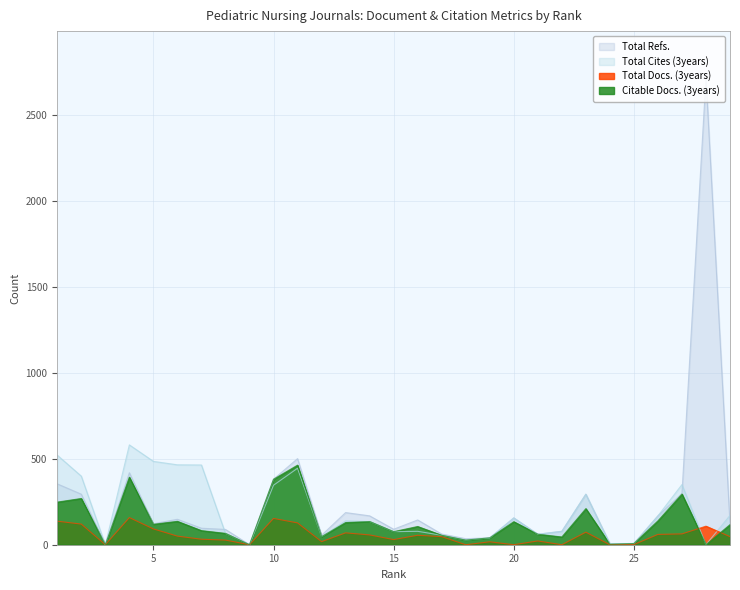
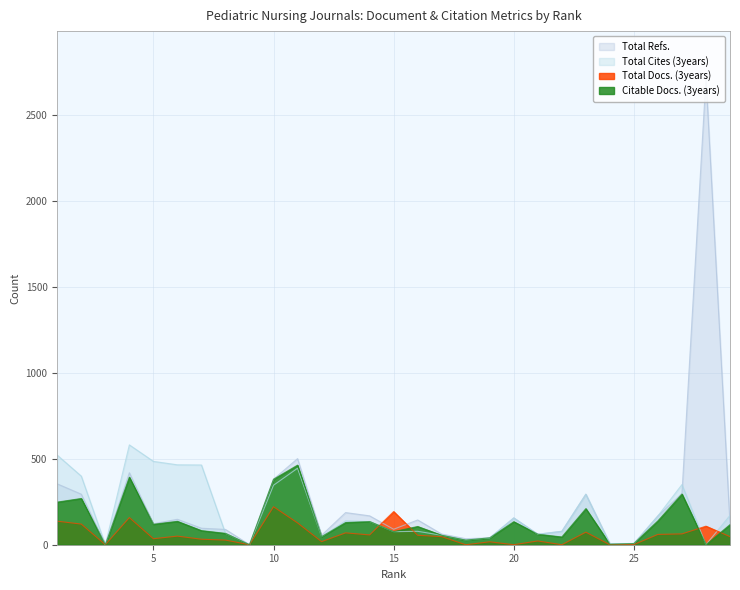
Total Docs. (3years), 5: 90 -> 40
Total Docs. (3years), 10: 150 -> 220
Total Docs. (3years), 15: 30 -> 190
